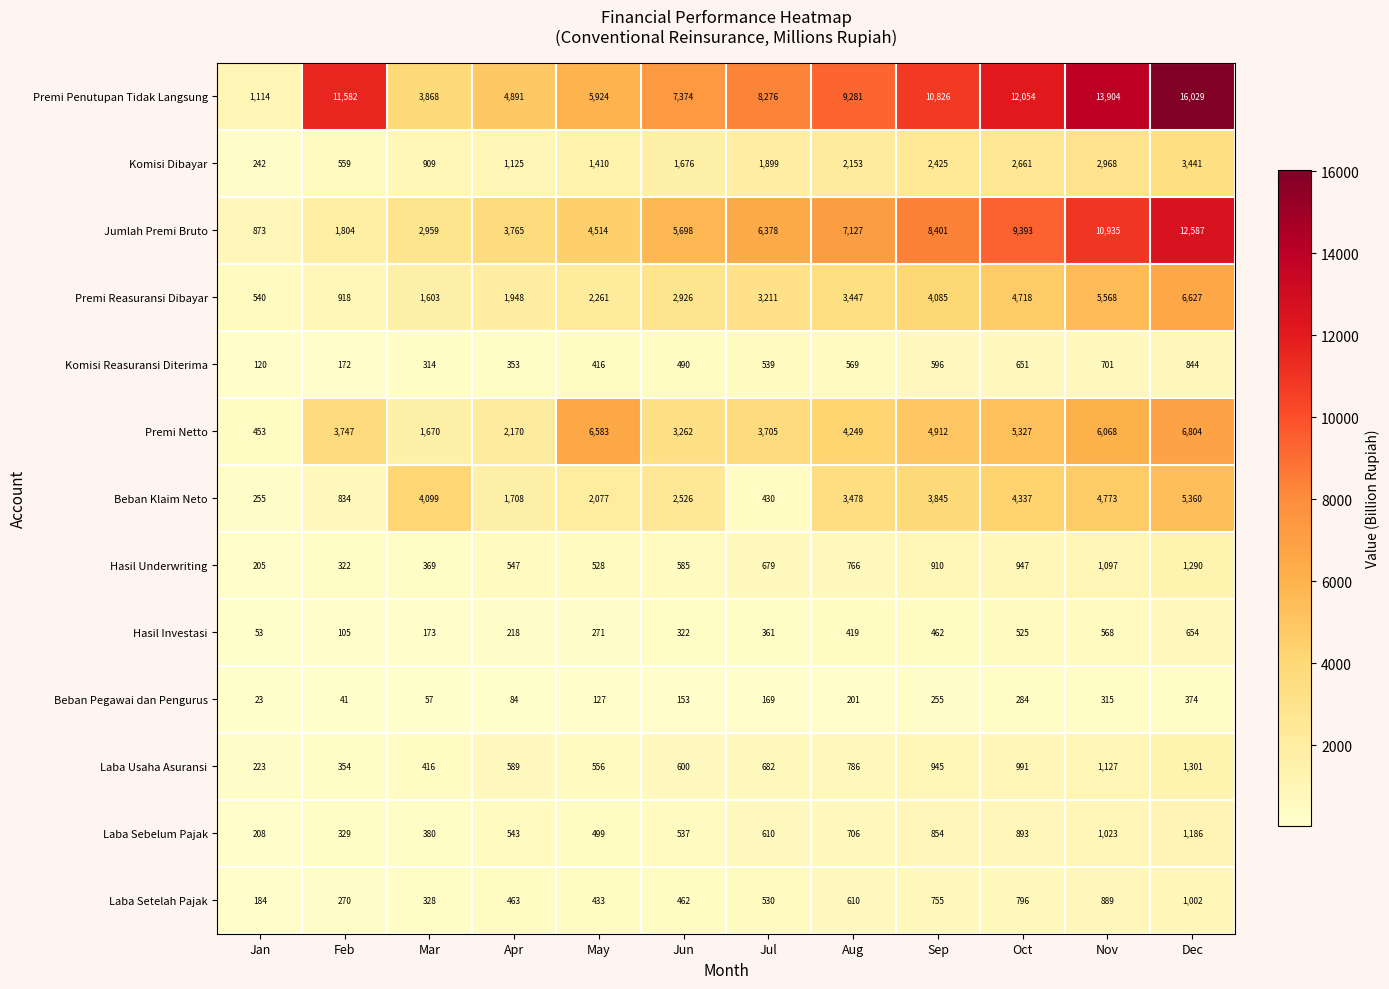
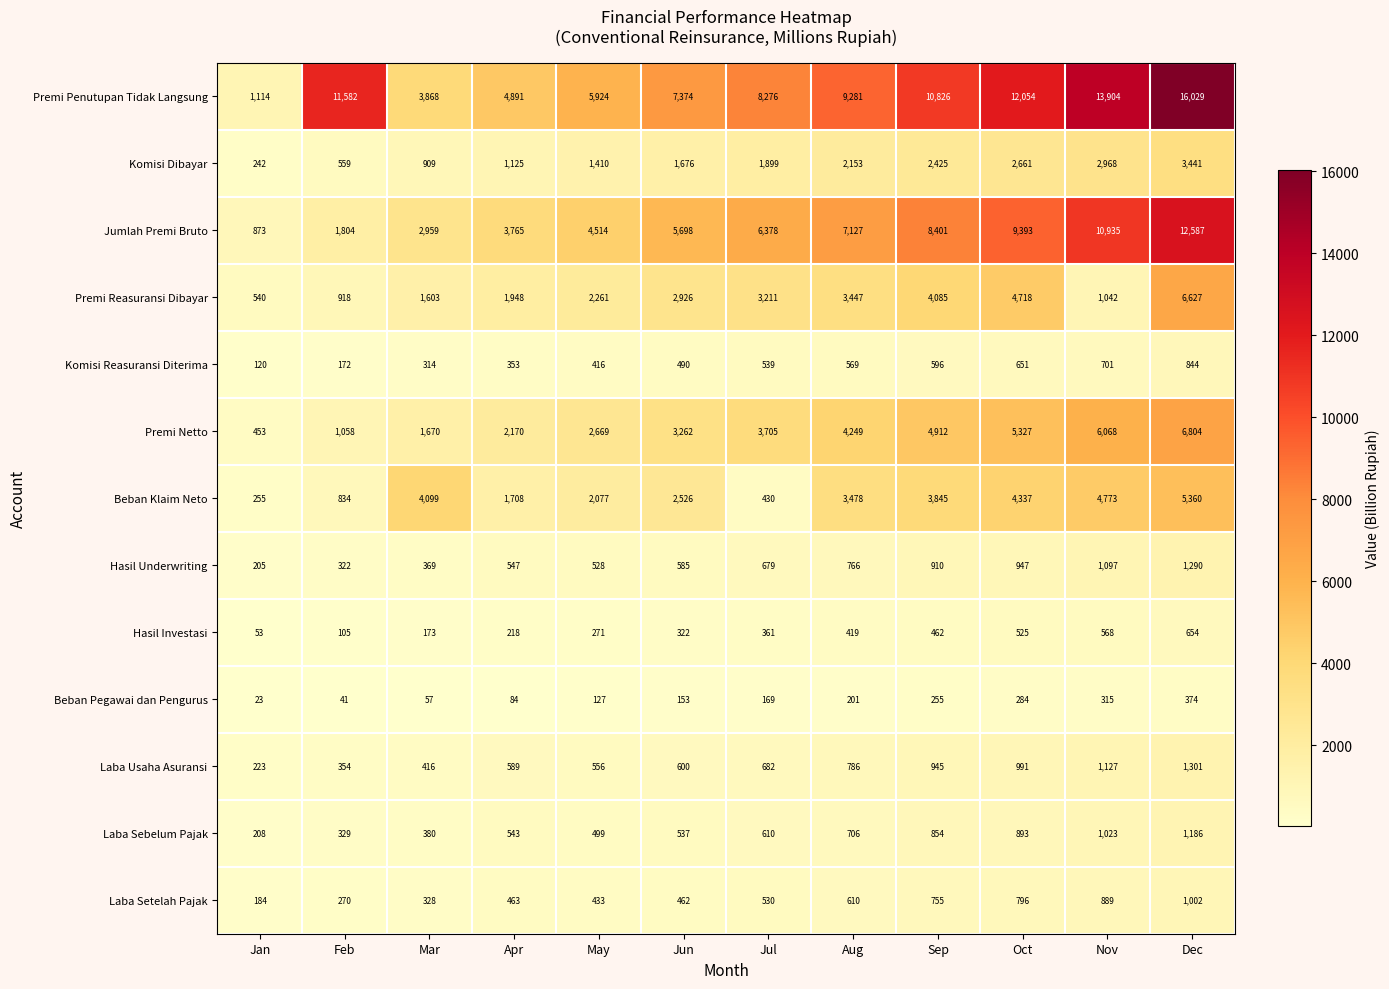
Premi Reasuransi Dibayar, Nov: 5,568 -> 1,042
Premi Netto, Feb: 3,747 -> 1,058
Premi Netto, May: 6,583 -> 2,669
